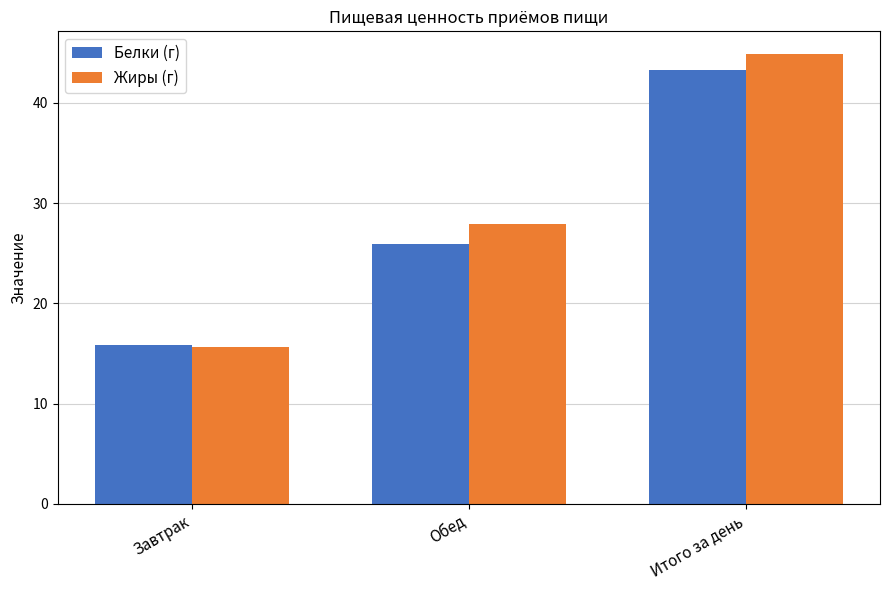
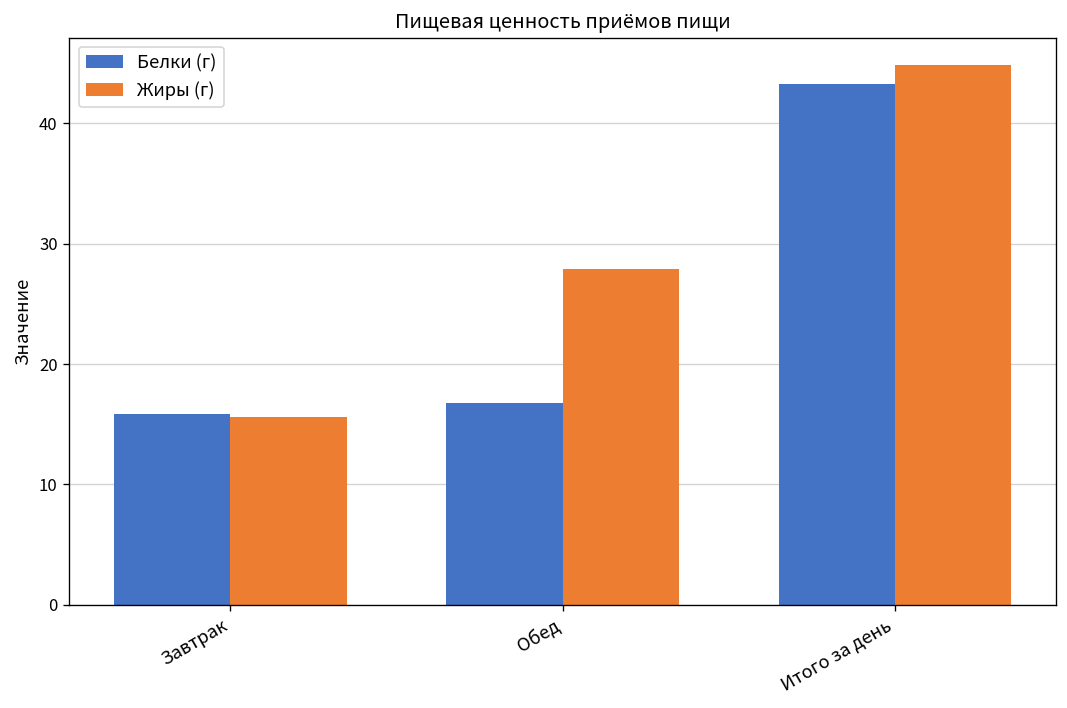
Белки (г), Обед: 25.9 -> 16.8
